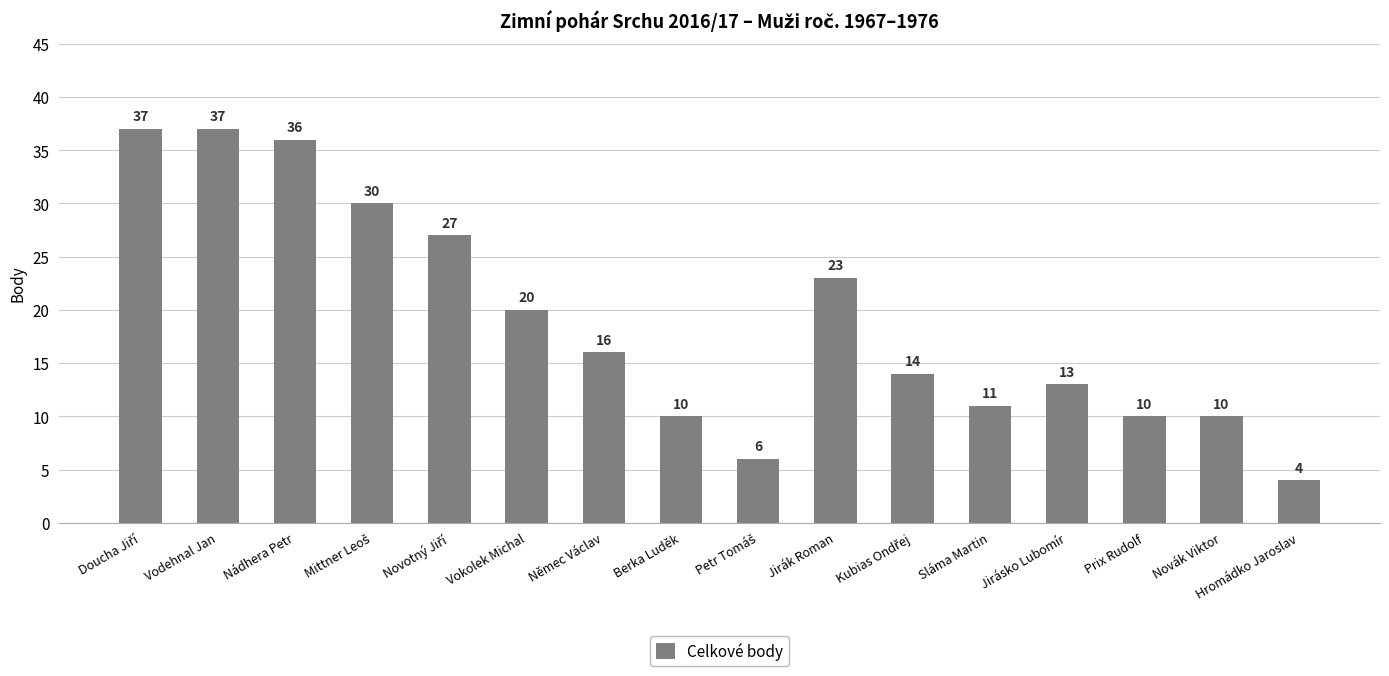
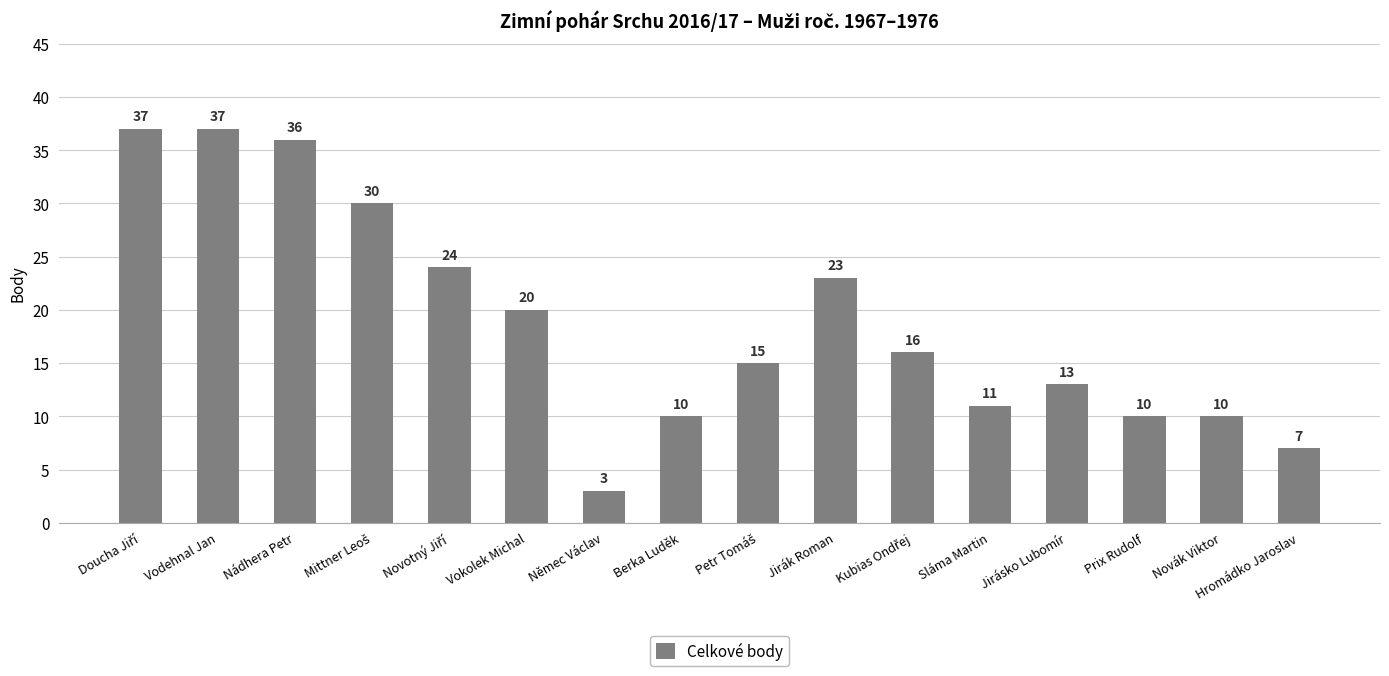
Novotný Jiří: 27 -> 24
Němec Václav: 16 -> 3
Petr Tomáš: 6 -> 15
Kubias Ondřej: 14 -> 16
Hromádko Jaroslav: 4 -> 7
